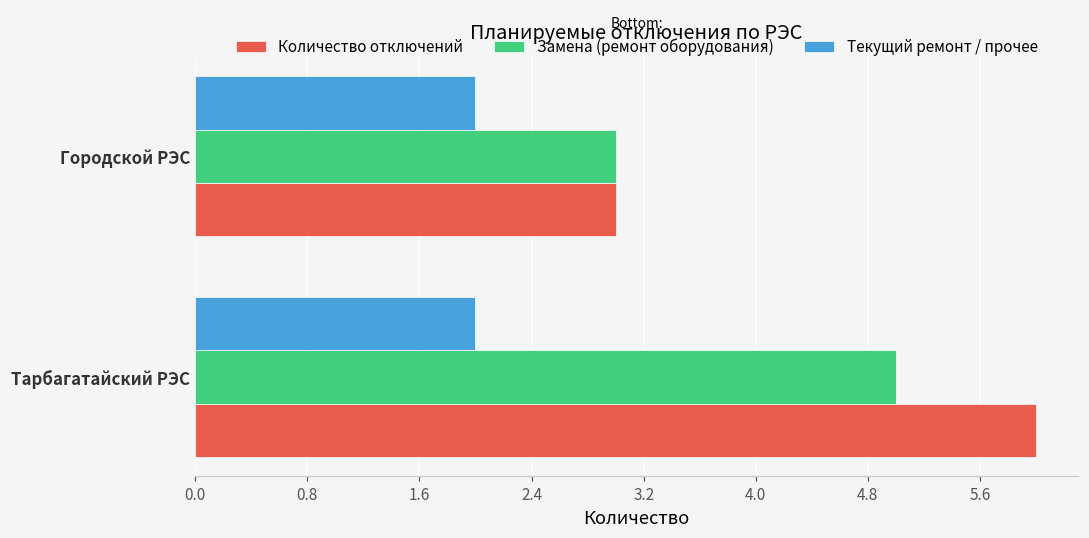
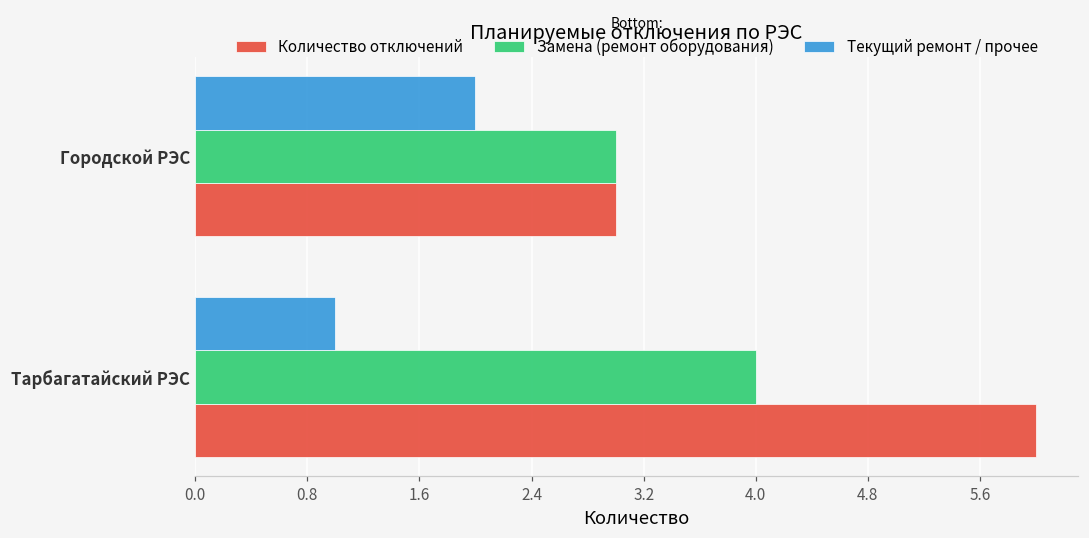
Текущий ремонт / прочее, Тарбагатайский РЭС: 2 -> 1
Замена (ремонт оборудования), Тарбагатайский РЭС: 5 -> 4
